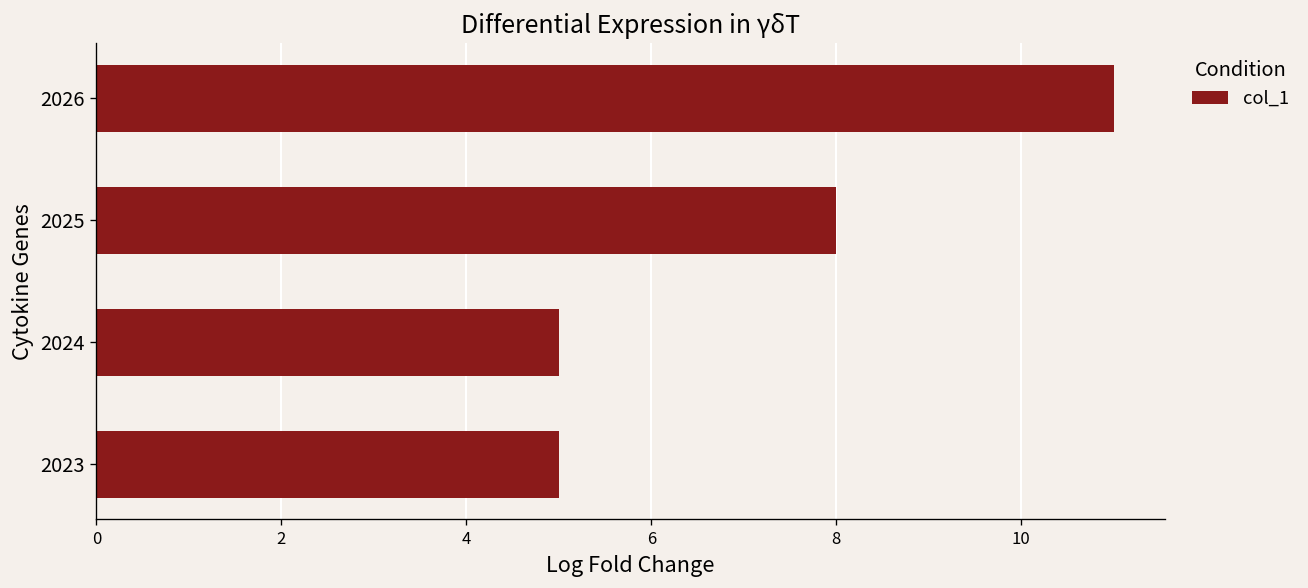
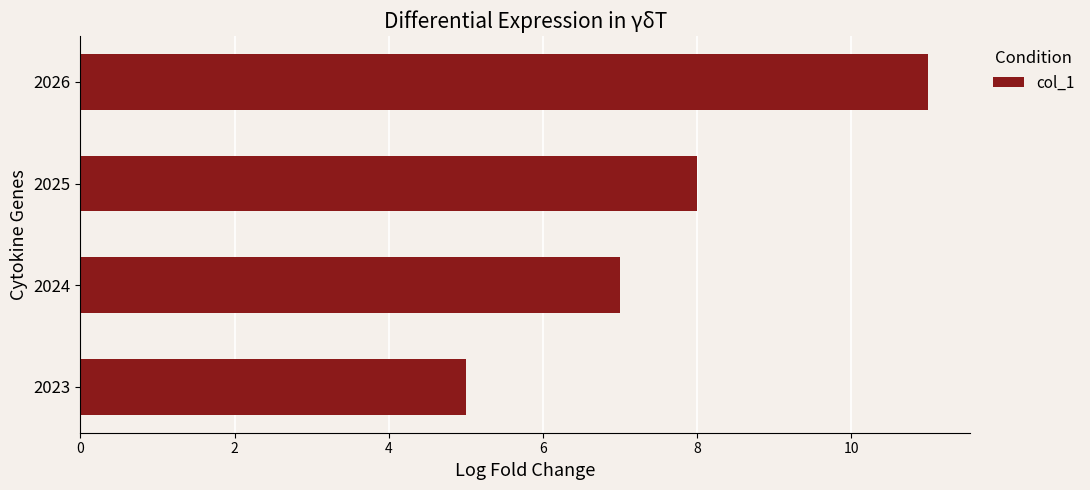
2024: 5 -> 7
